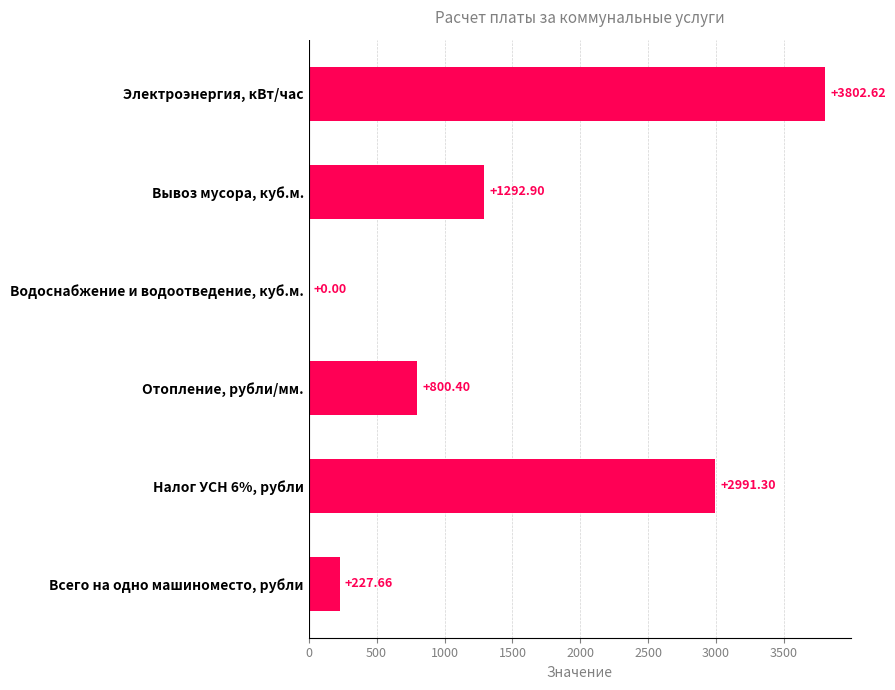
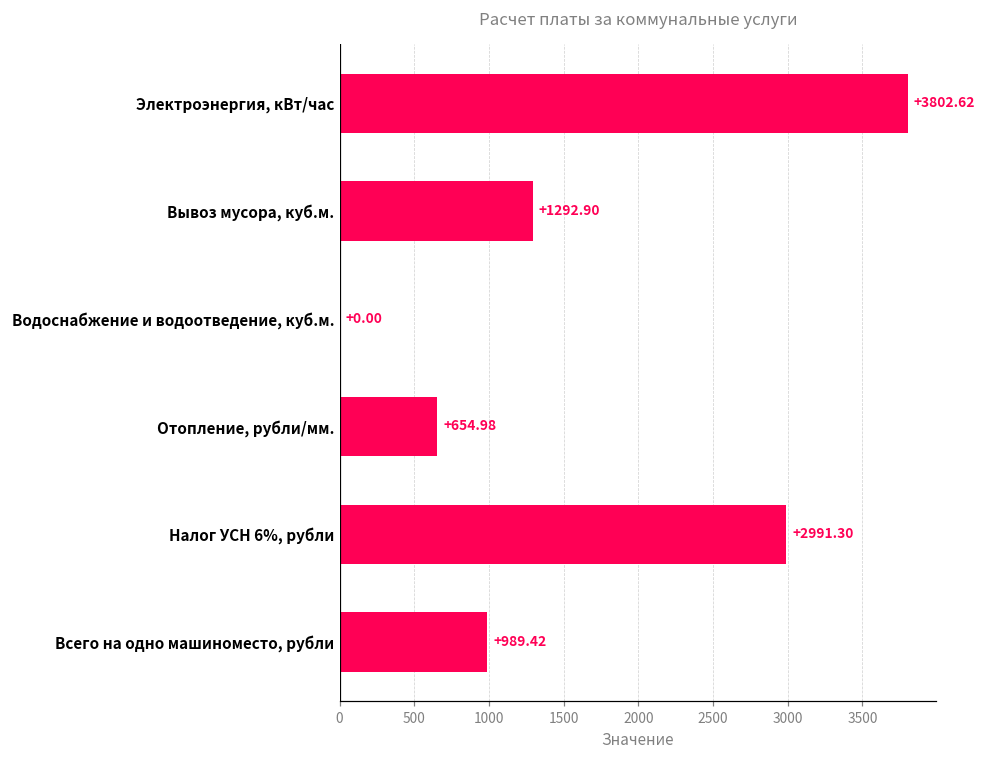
Отопление, рубли/мм.: +800.40 -> +654.98
Всего на одно машиноместо, рубли: +227.66 -> +989.42
